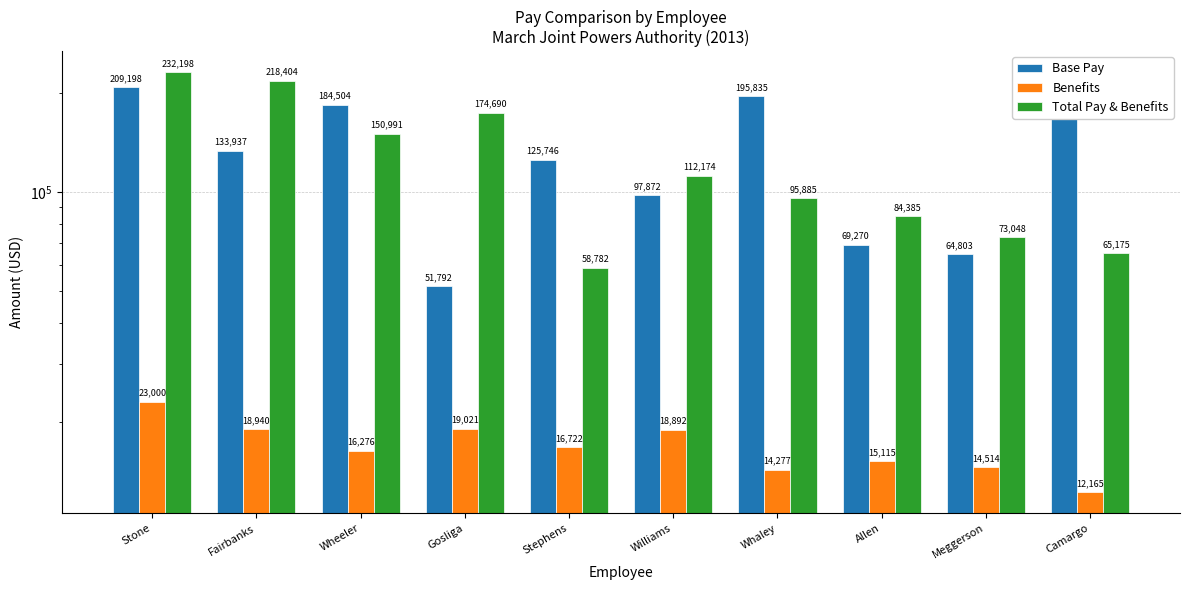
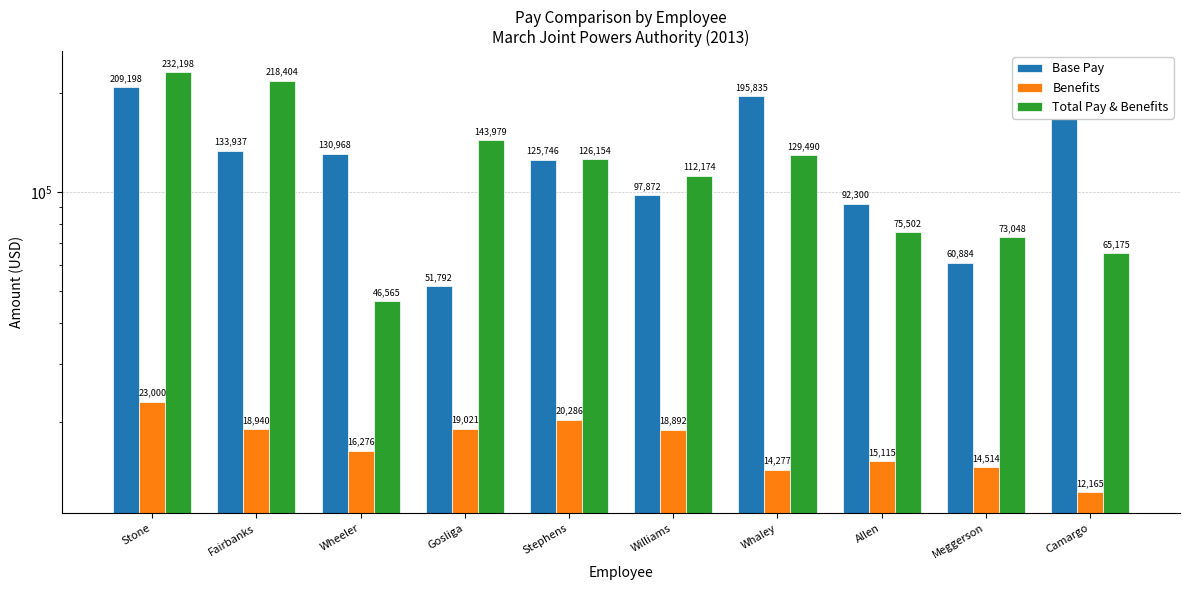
Base Pay, Wheeler: 184,504 -> 130,968
Total Pay & Benefits, Wheeler: 150,991 -> 46,565
Total Pay & Benefits, Gosliga: 174,690 -> 143,979
Benefits, Stephens: 16,722 -> 20,286
Total Pay & Benefits, Stephens: 58,782 -> 126,154
Total Pay & Benefits, Whaley: 95,885 -> 129,490
Base Pay, Allen: 69,270 -> 92,300
Total Pay & Benefits, Allen: 84,385 -> 75,502
Base Pay, Meggerson: 64,803 -> 60,884
